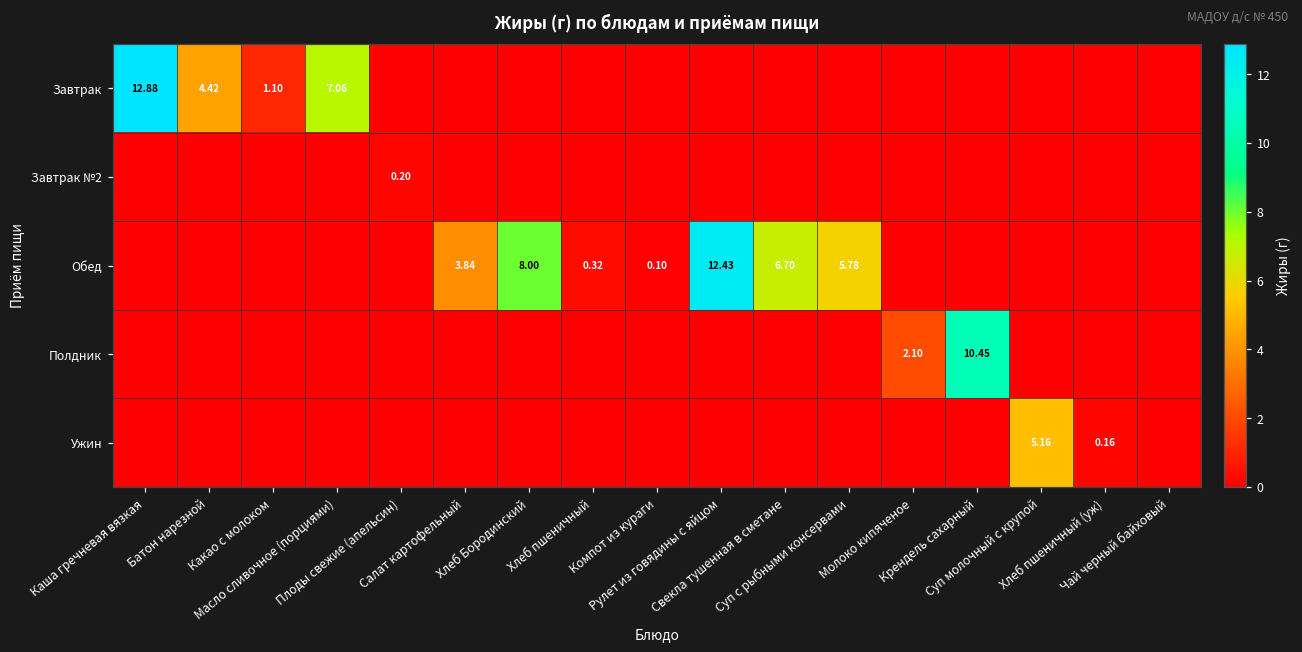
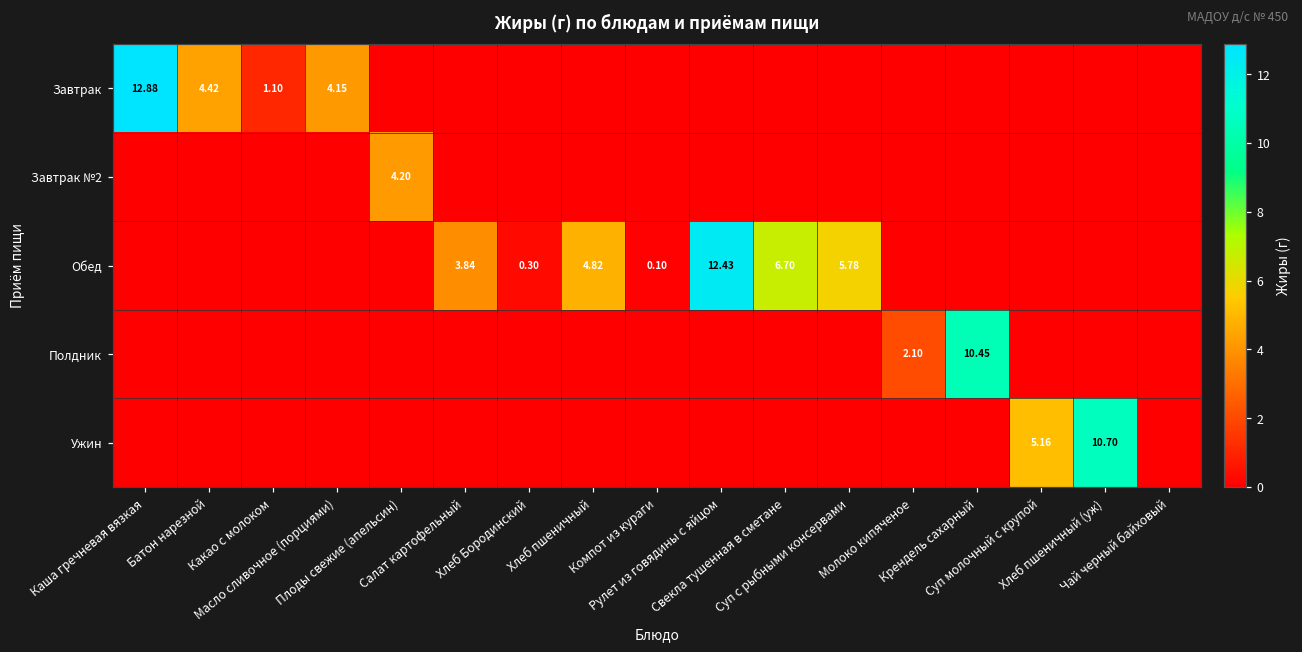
Завтрак, Масло сливочное (порциями): 7.06 -> 4.15
Завтрак №2, Плоды свежие (апельсин): 0.20 -> 4.20
Обед, Хлеб Бородинский: 8.00 -> 0.30
Обед, Хлеб пшеничный: 0.32 -> 4.82
Ужин, Хлеб пшеничный (уж): 0.16 -> 10.70
